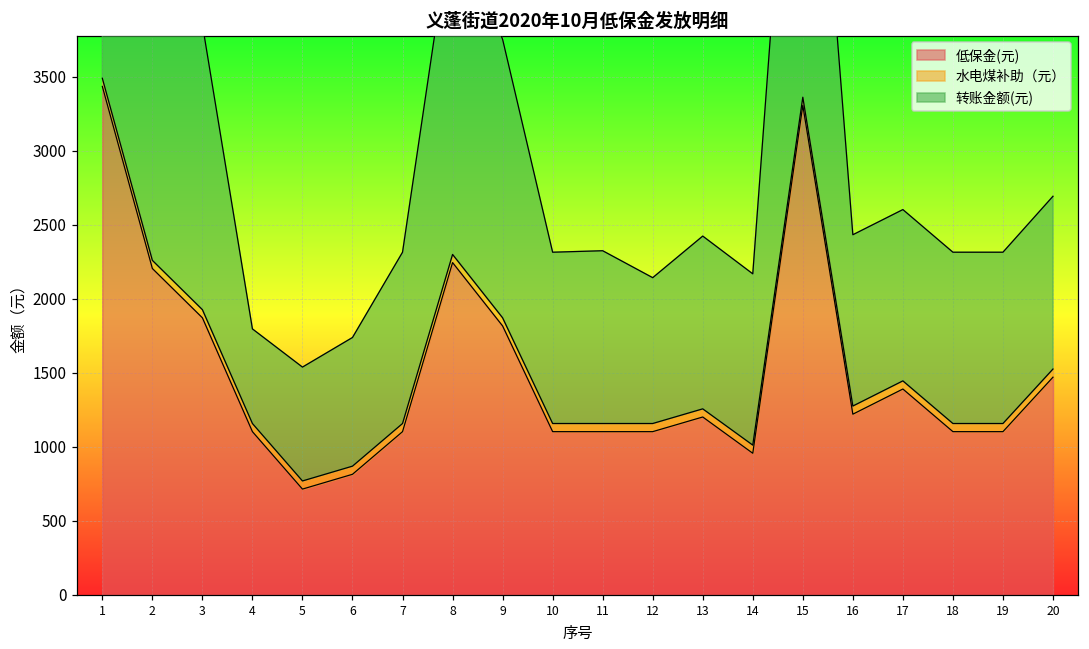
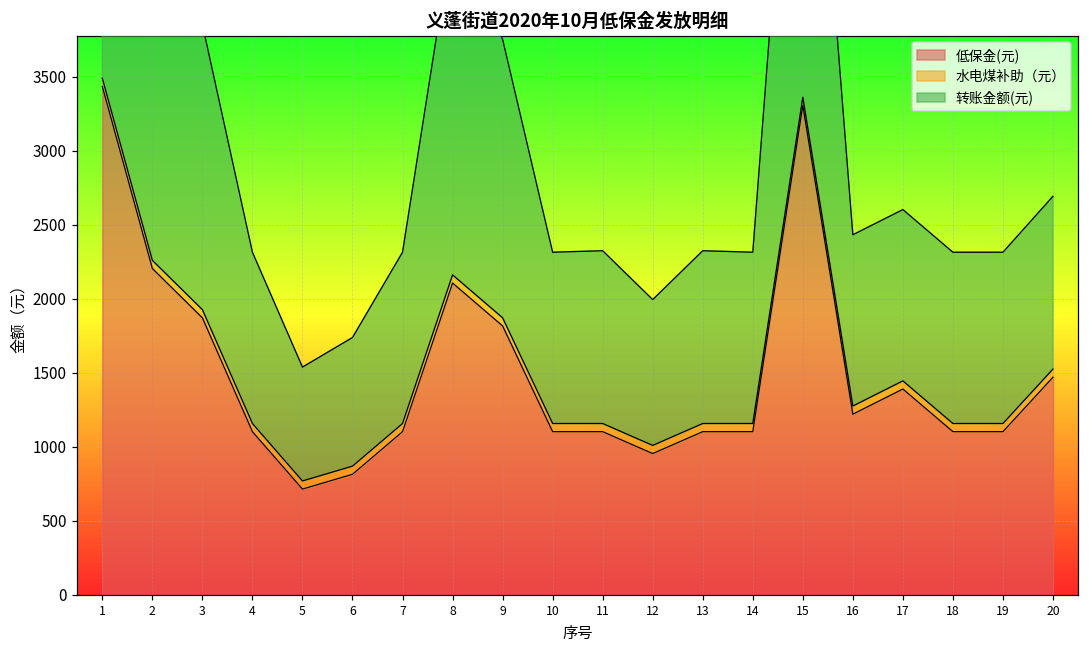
转账金额(元), 4: 640 -> 1160
低保金(元), 8: 2240 -> 2110
低保金(元), 12: 1100 -> 950
低保金(元), 13: 1200 -> 1100
低保金(元), 14: 960 -> 1100
